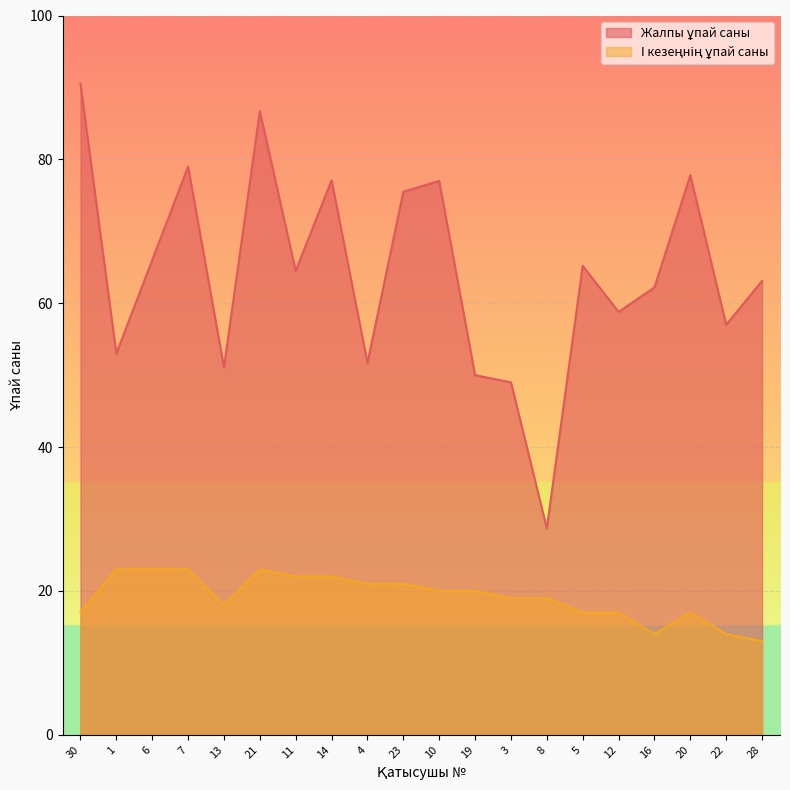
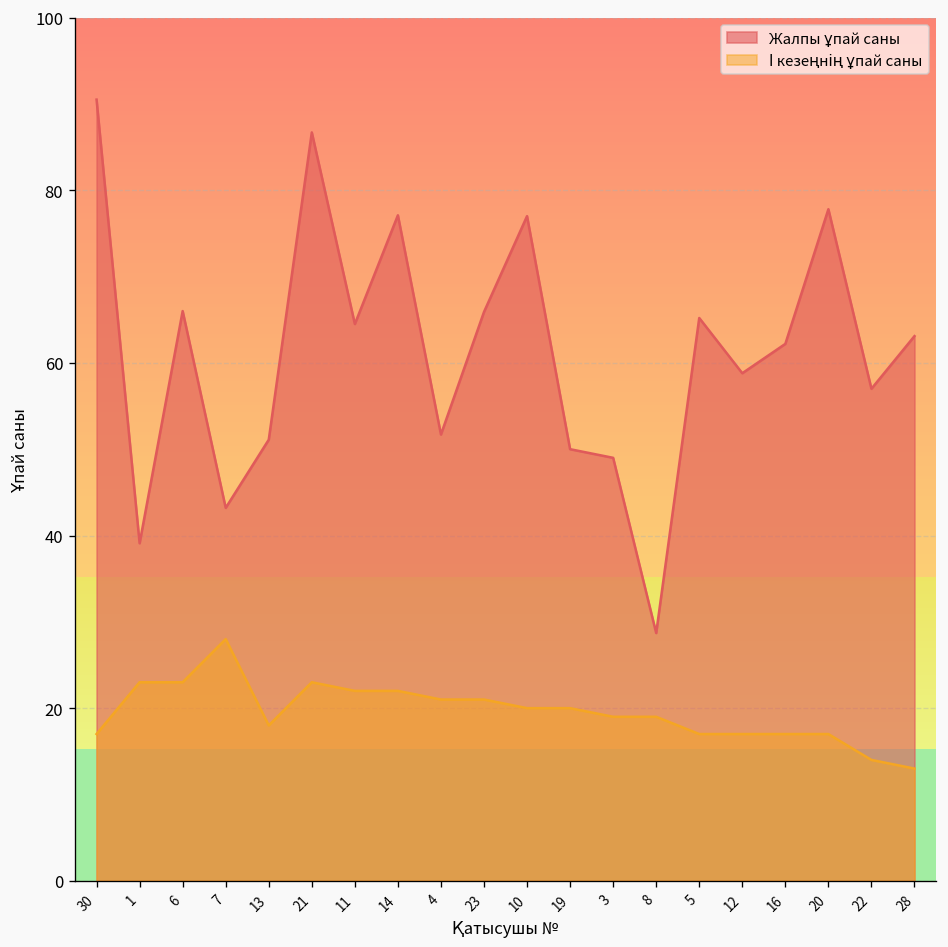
Жалпы ұпай саны, 1: 53 -> 39
Жалпы ұпай саны, 7: 79 -> 43
І кезеңнің ұпай саны, 7: 23 -> 28
Жалпы ұпай саны, 23: 76 -> 66
І кезеңнің ұпай саны, 16: 14 -> 17
